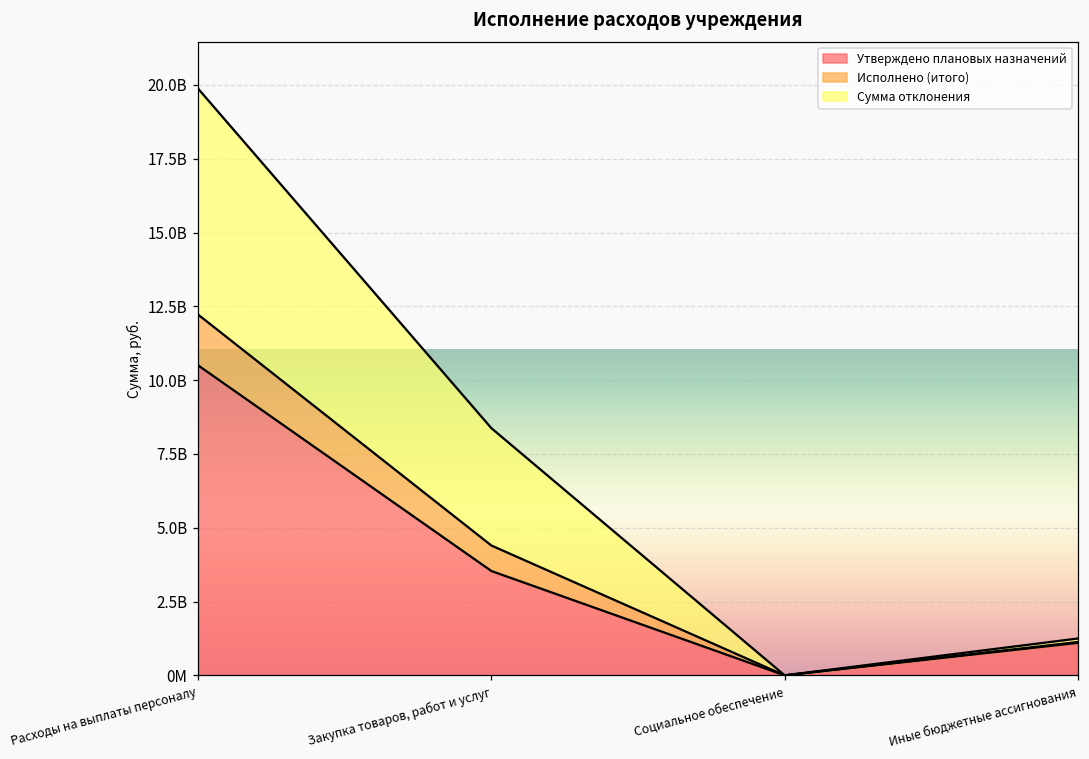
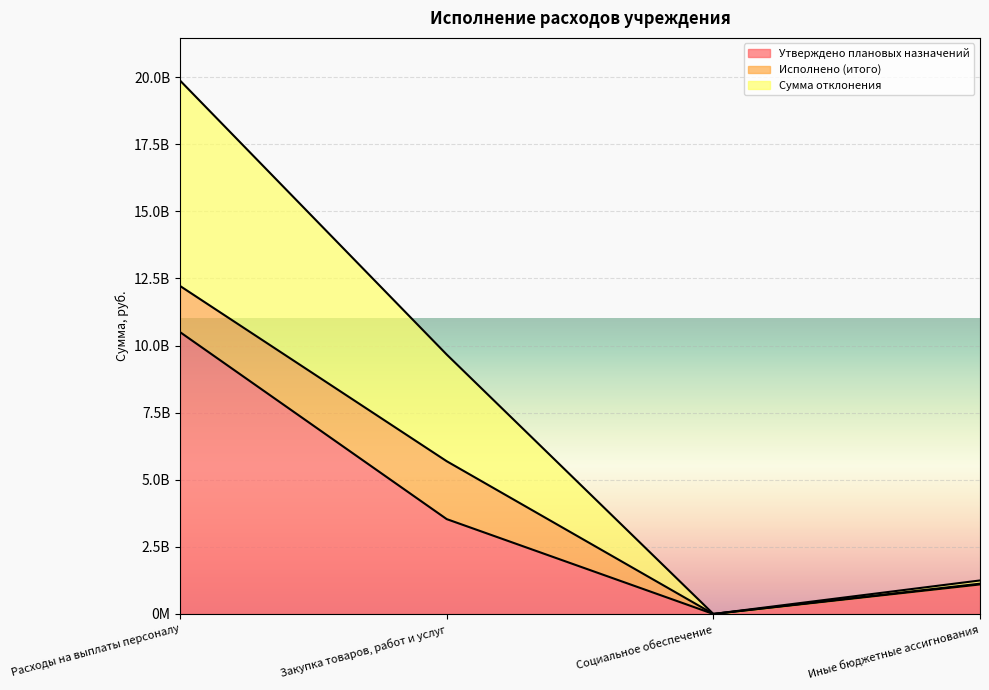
Исполнено (итого), Закупка товаров, работ и услуг: 900000000 -> 2200000000
